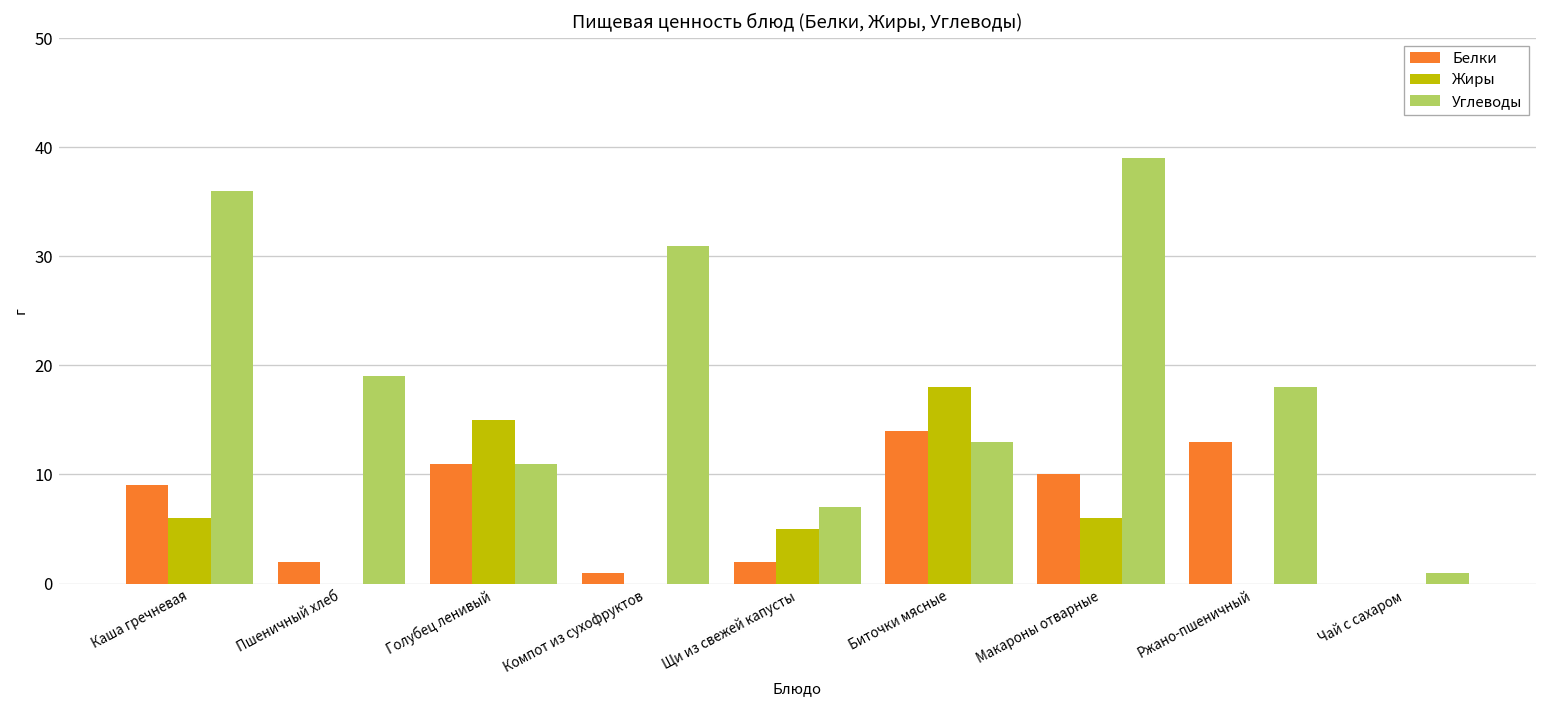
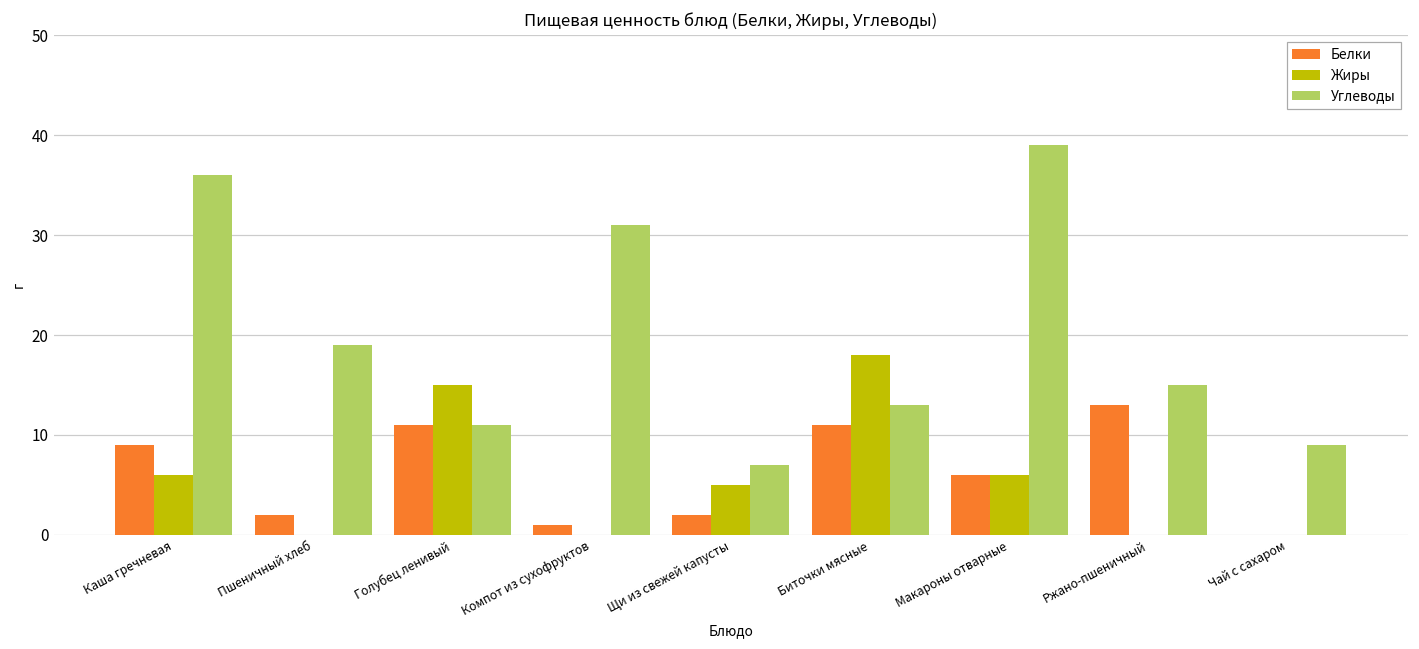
Белки, Биточки мясные: 14 -> 11
Белки, Макароны отварные: 10 -> 6
Углеводы, Ржано-пшеничный: 18 -> 15
Углеводы, Чай с сахаром: 1 -> 9
